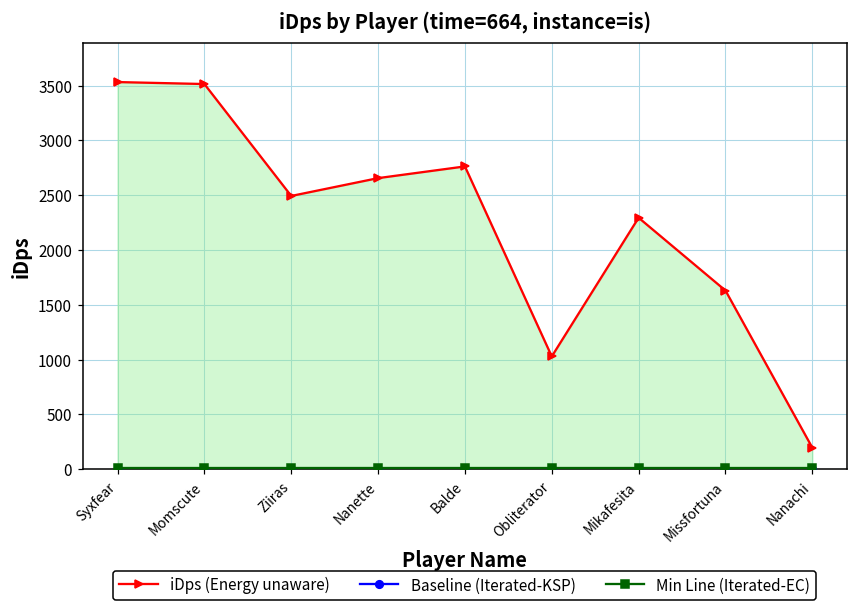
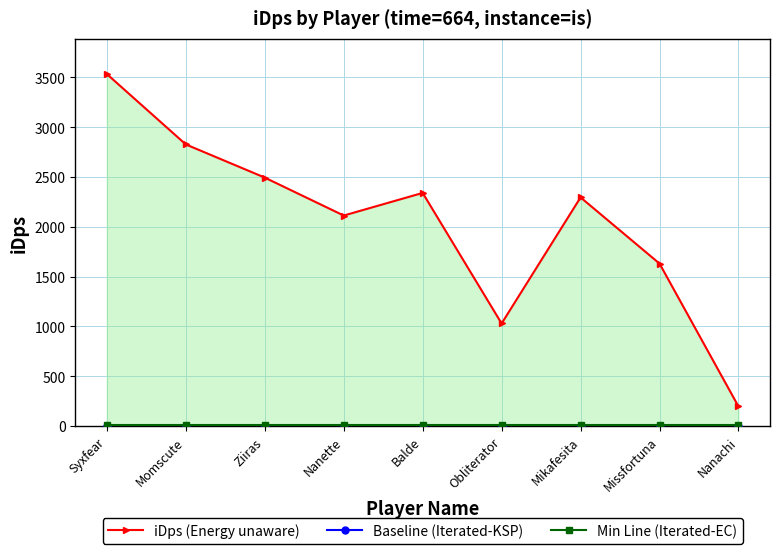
iDps (Energy unaware), Momscute: 3500 -> 2800
iDps (Energy unaware), Nanette: 2700 -> 2100
iDps (Energy unaware), Balde: 2800 -> 2300
